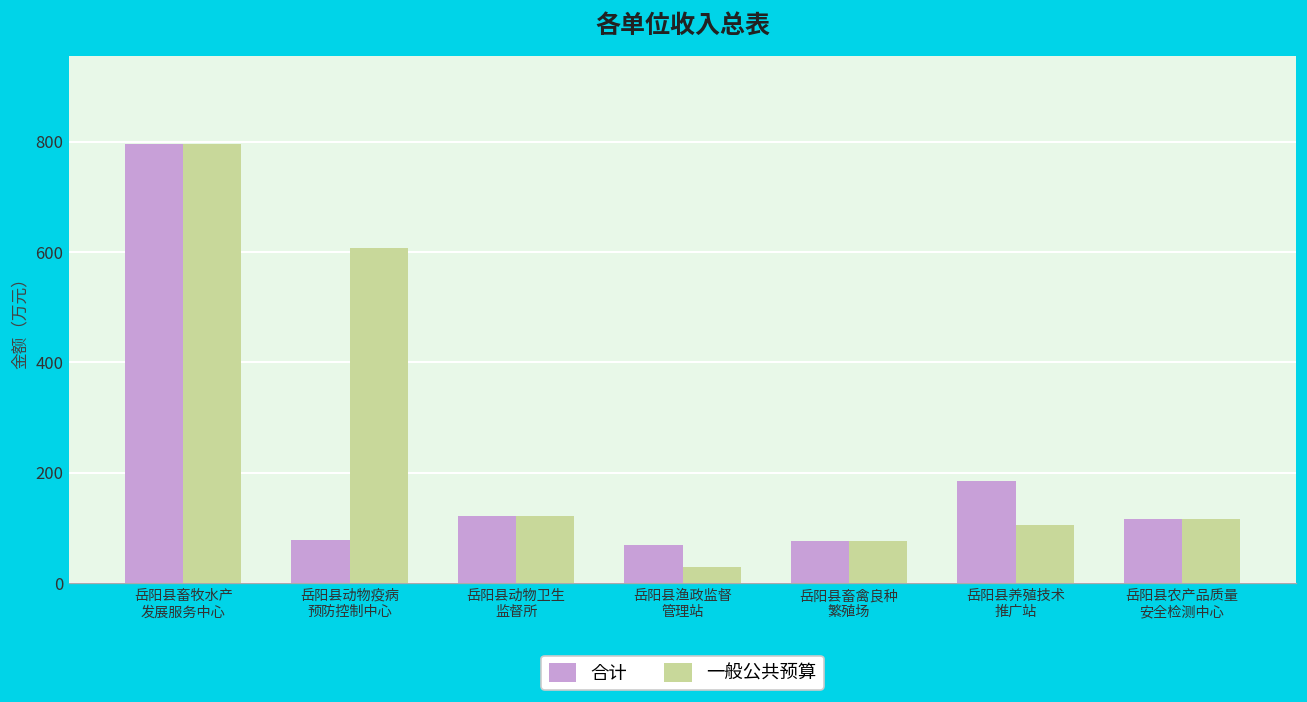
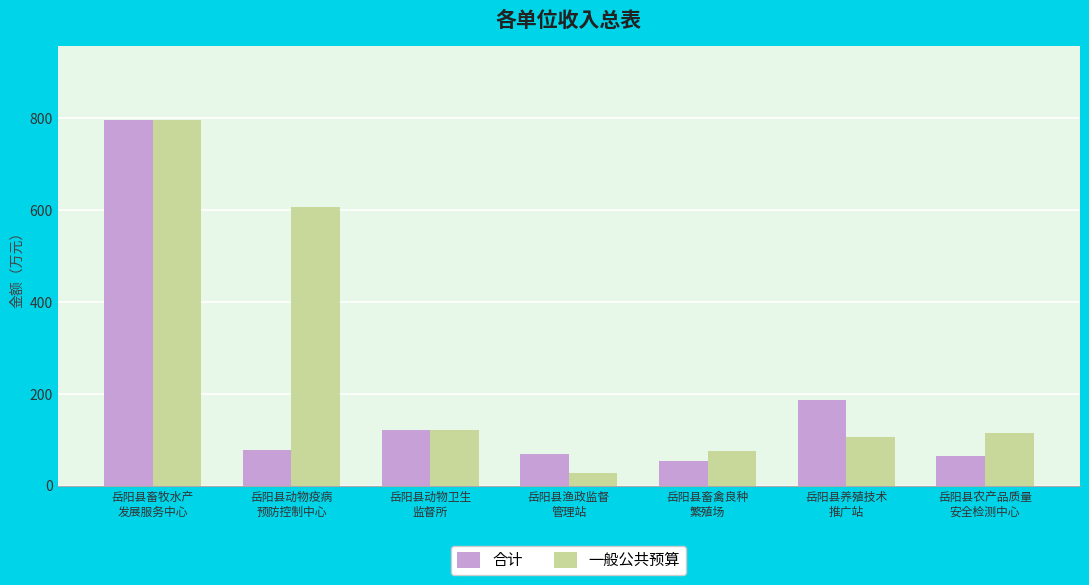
合计, 岳阳县畜禽良种 繁殖场: 80 -> 50
合计, 岳阳县农产品质量 安全检测中心: 120 -> 60
